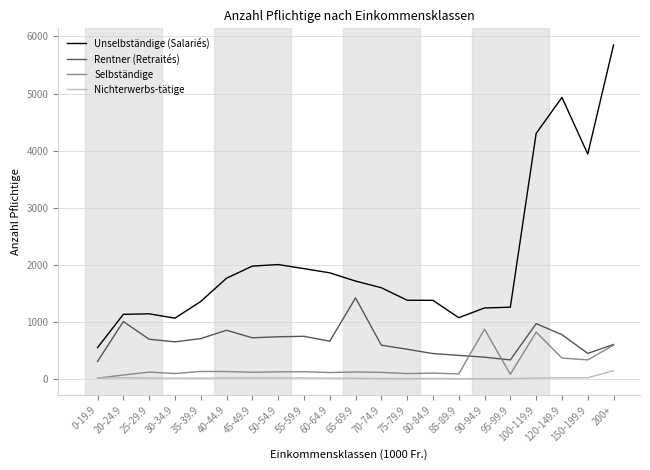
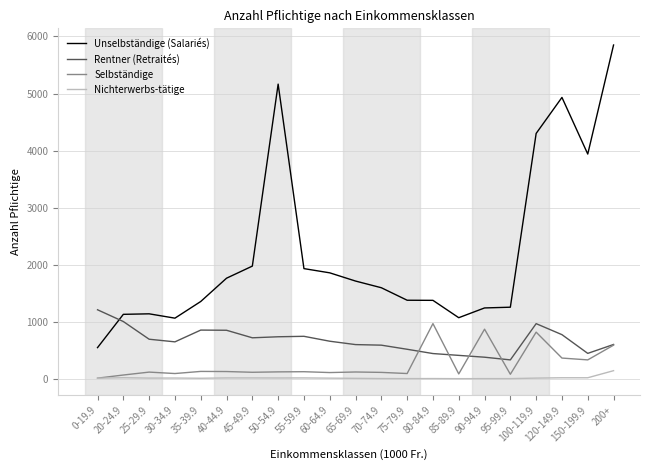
Rentner (Retraités), 0-19.9: 300 -> 1200
Rentner (Retraités), 35-39.9: 700 -> 900
Unselbständige (Salariés), 50-54.9: 2000 -> 5200
Rentner (Retraités), 65-69.9: 1400 -> 600
Selbständige, 80-84.9: 100 -> 1000
